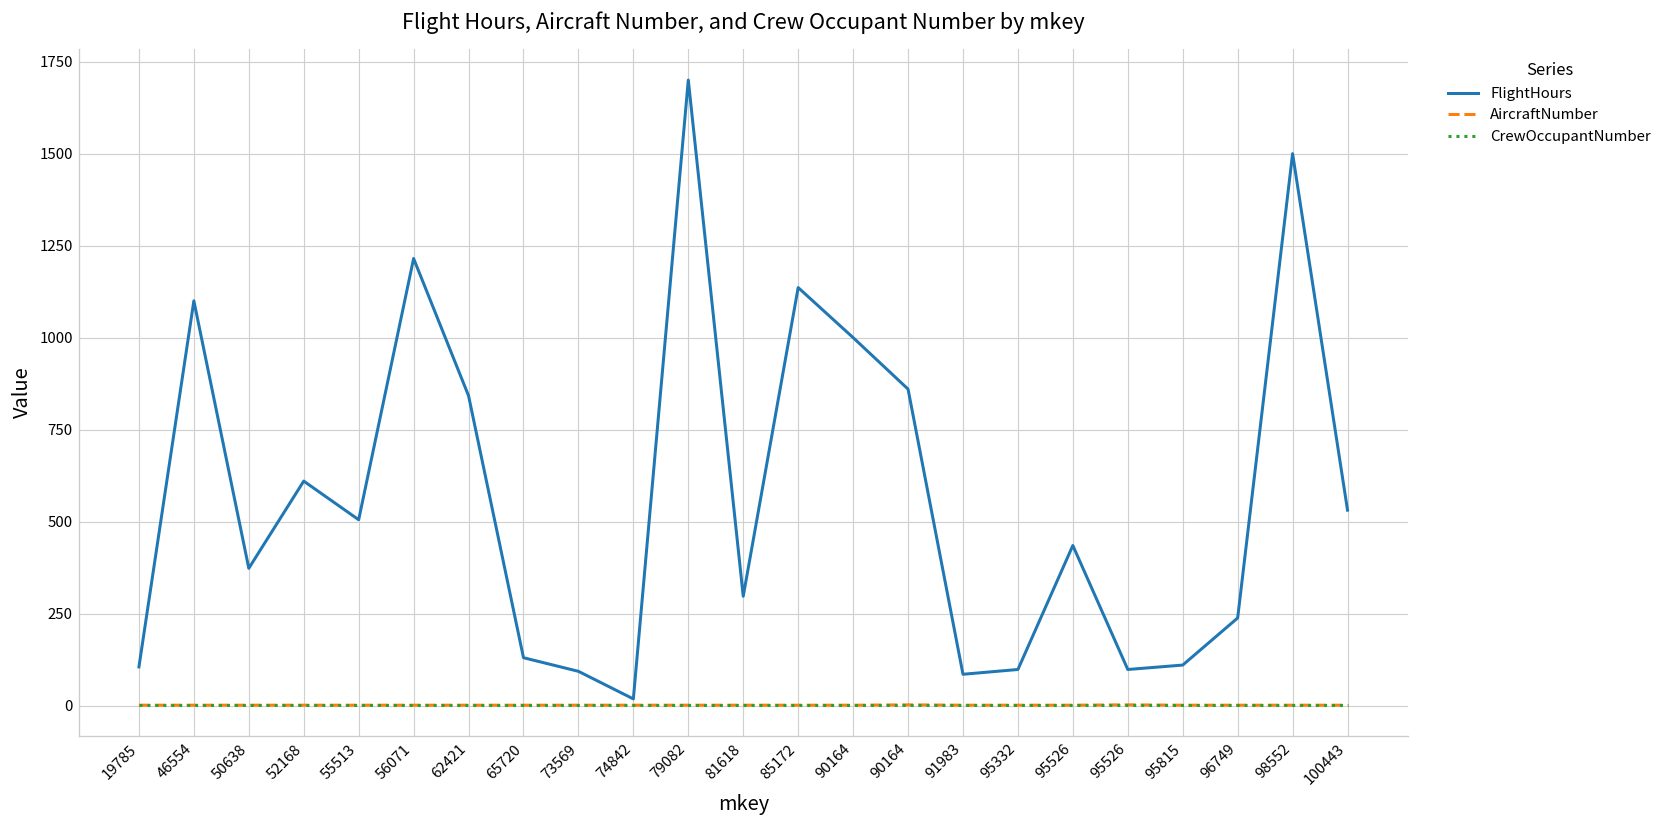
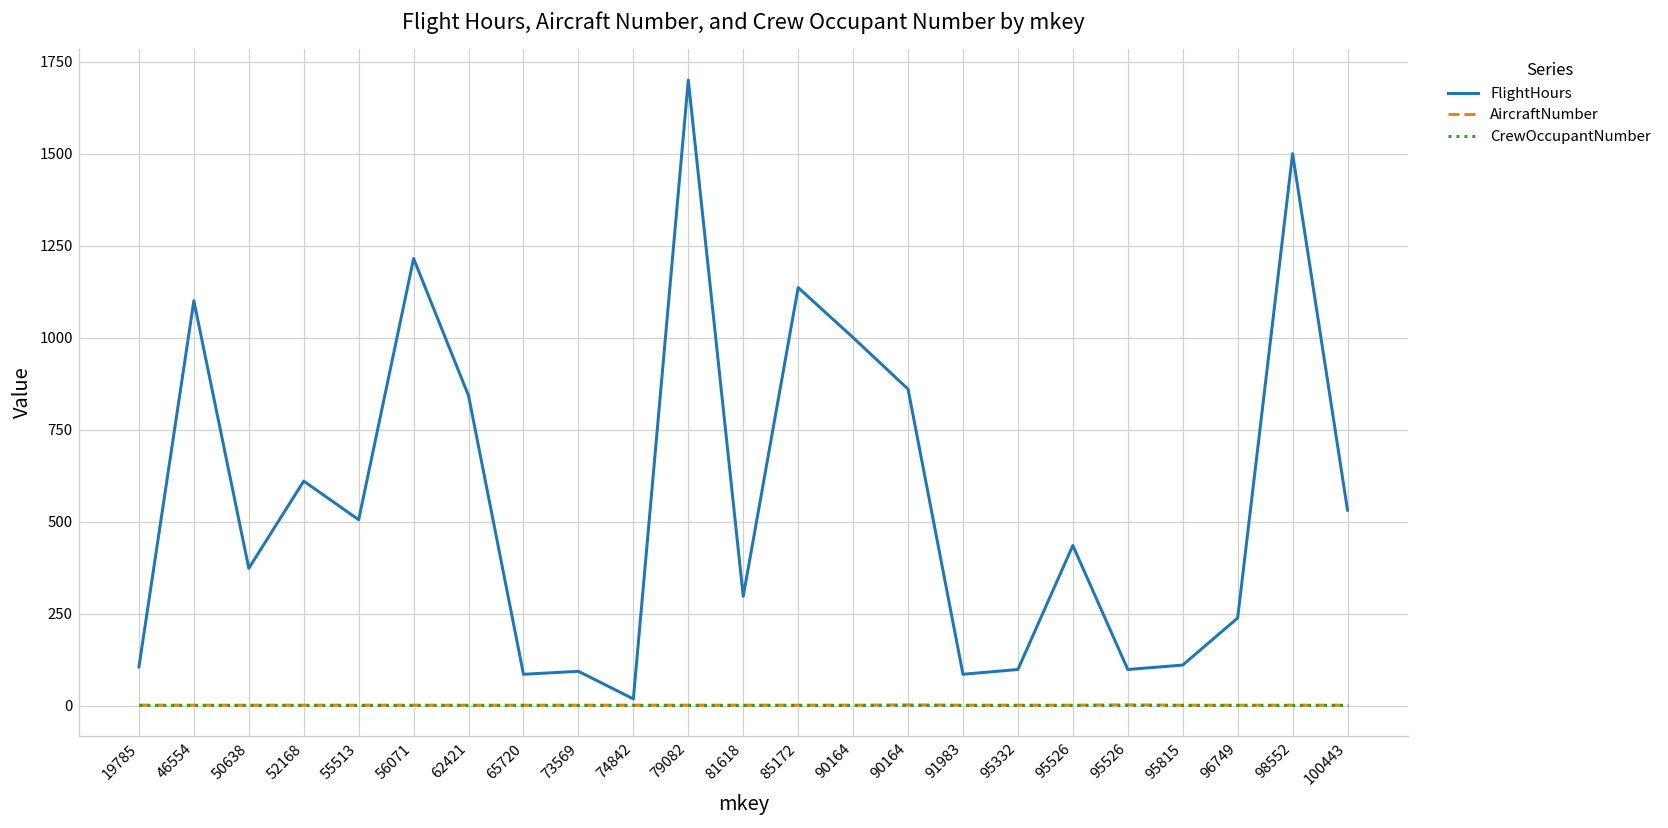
FlightHours, 65720: 130 -> 90
